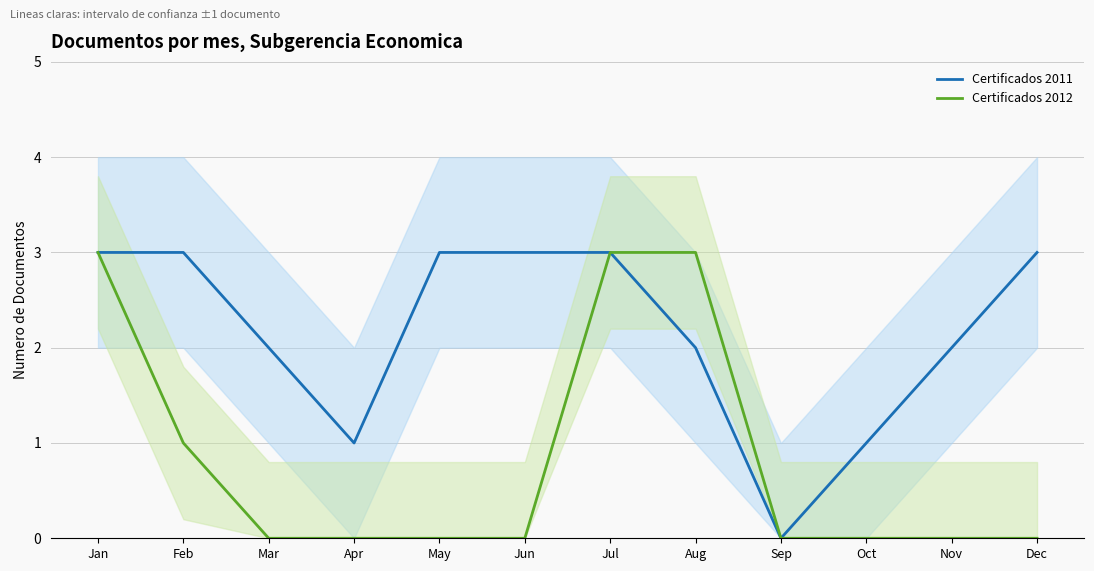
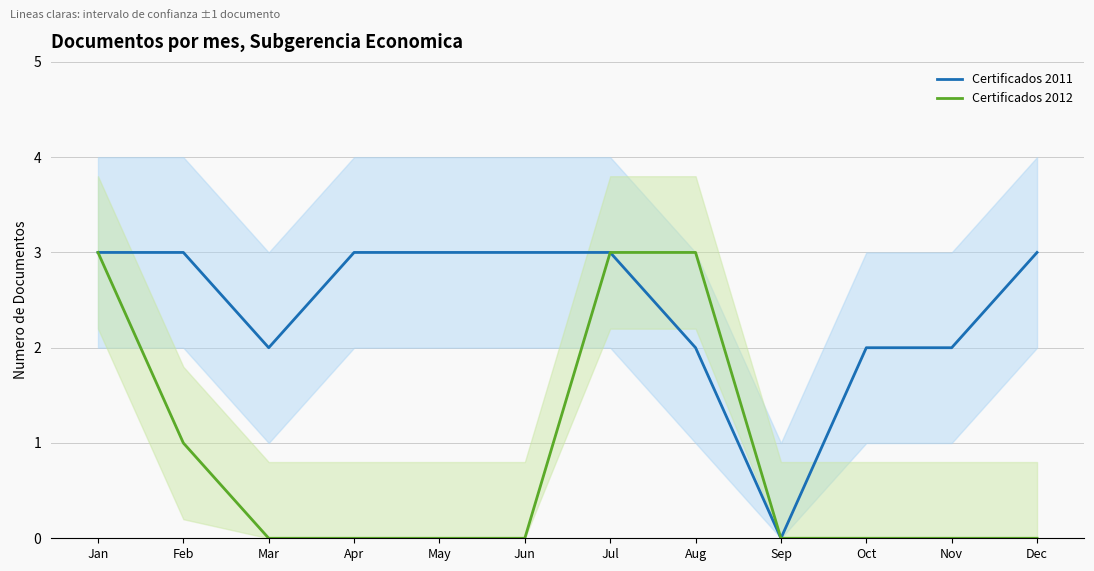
Certificados 2011, Apr: 1 -> 3
Certificados 2011, Oct: 1 -> 2
